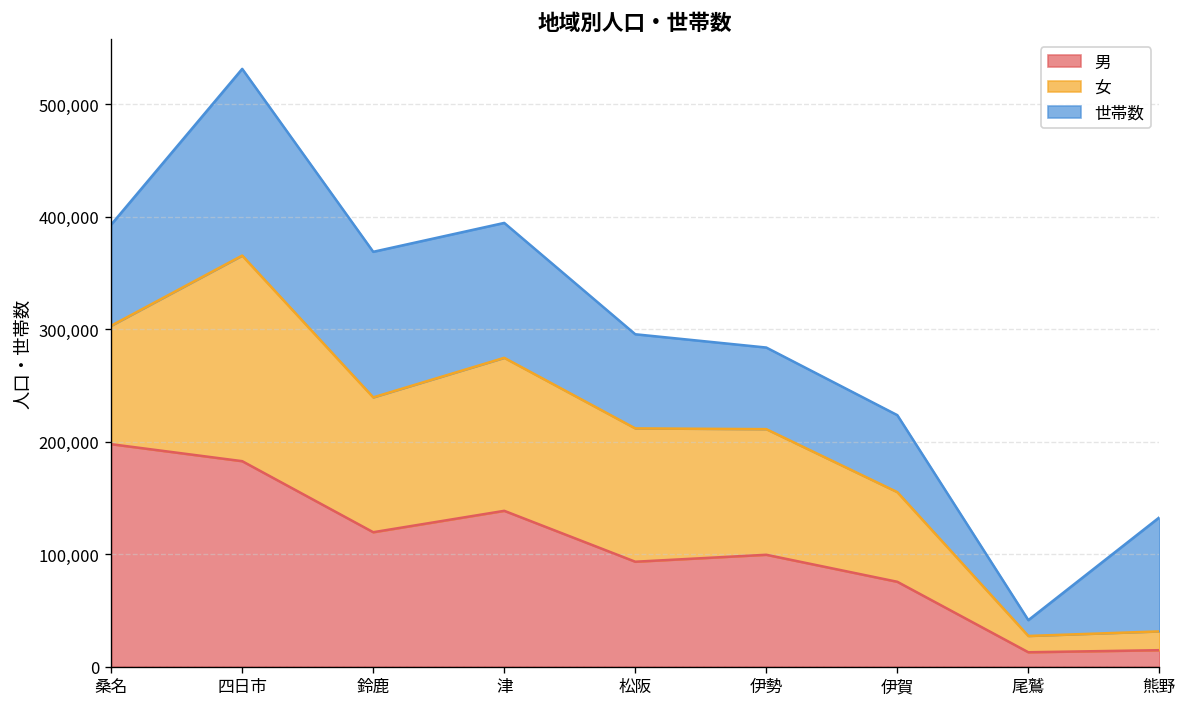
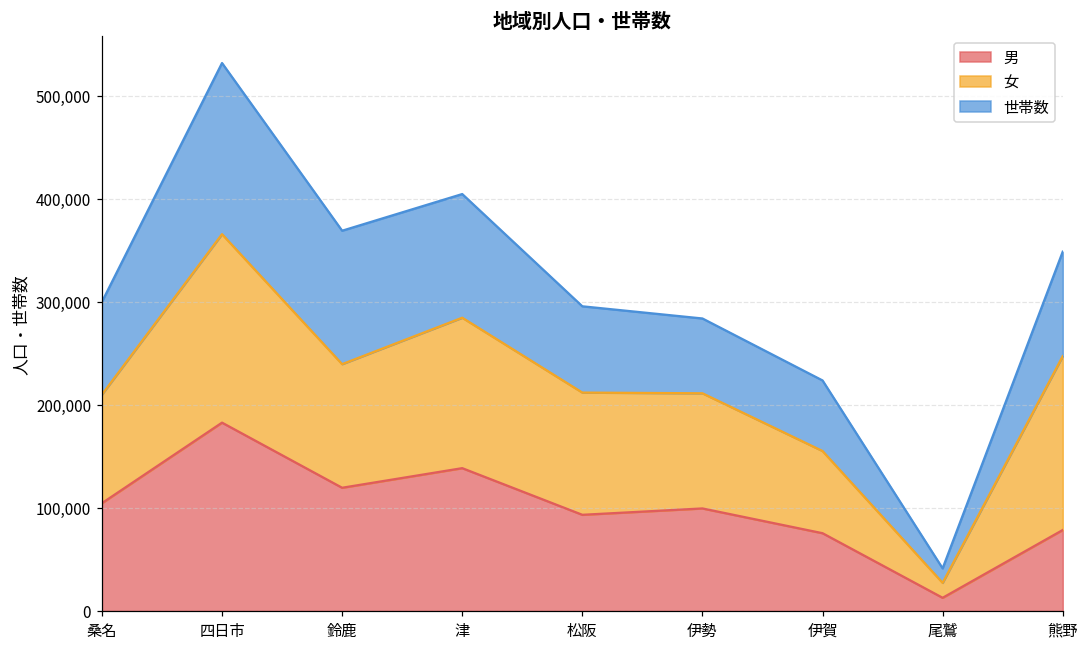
男, 桑名: 200,000 -> 100,000
女, 津: 140,000 -> 150,000
男, 熊野: 10,000 -> 80,000
女, 熊野: 20,000 -> 170,000
